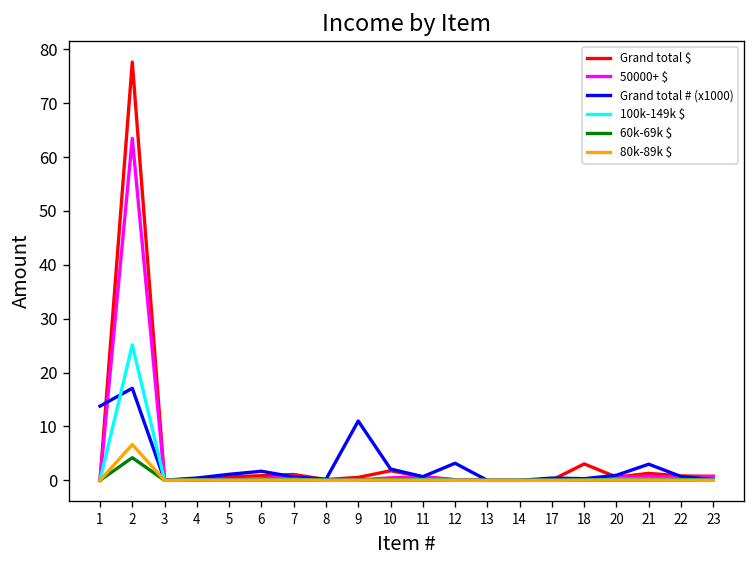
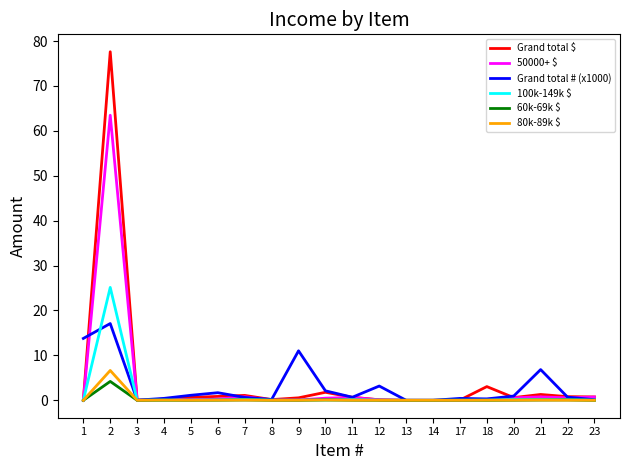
Grand total # (x1000), 21: 3 -> 7
